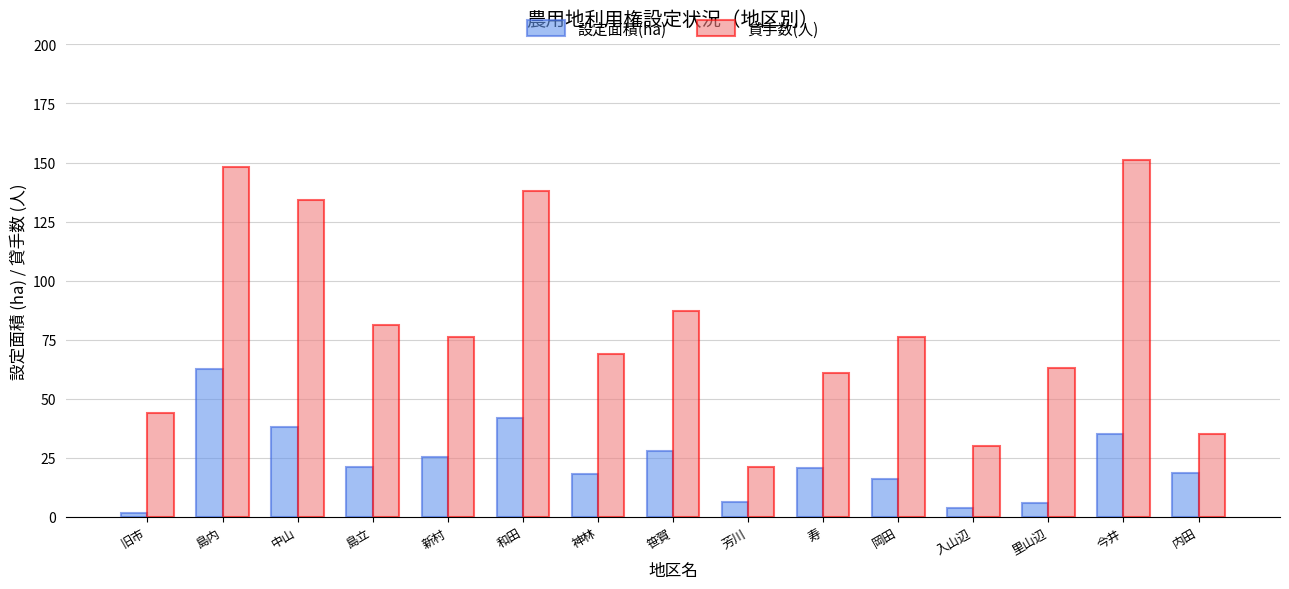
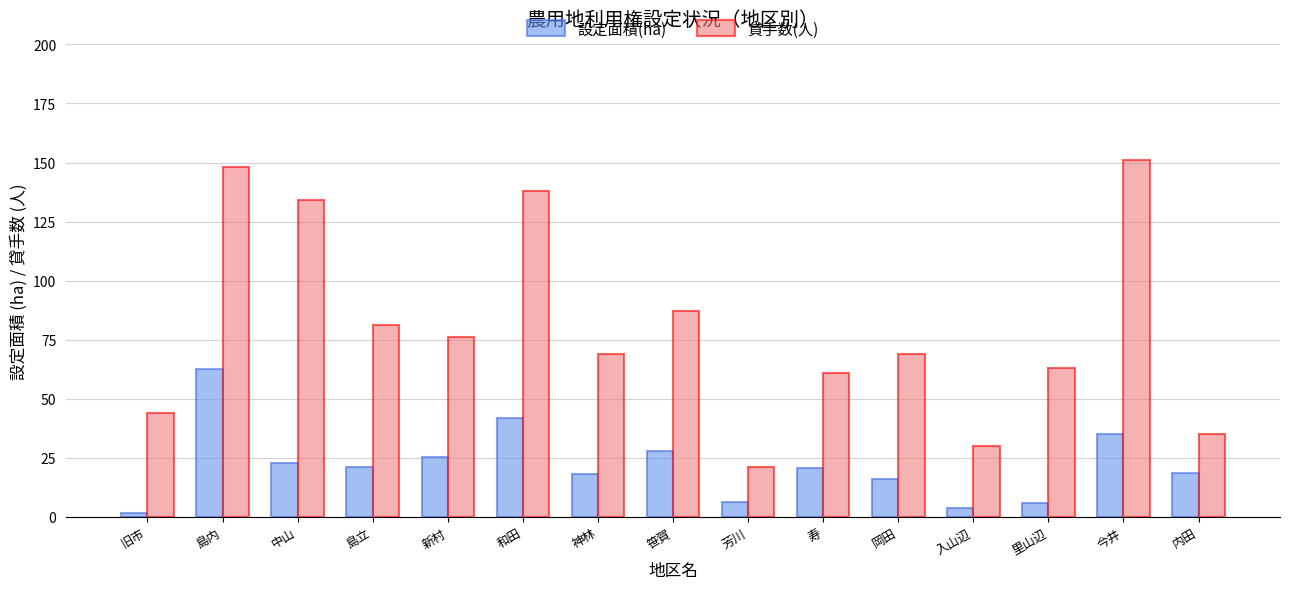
設定面積(ha), 中山: 38 -> 23
貸手数(人), 岡田: 76 -> 69
